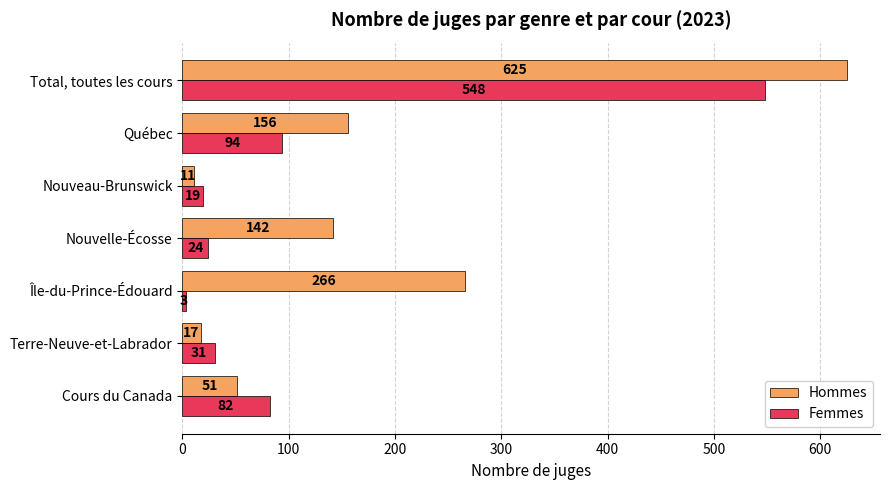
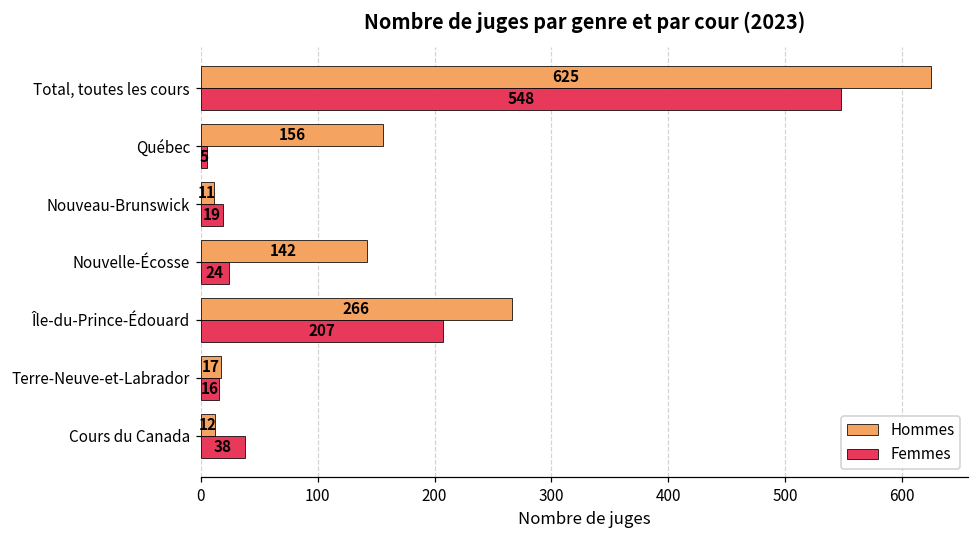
Femmes, Québec: 94 -> 5
Femmes, Île-du-Prince-Édouard: 3 -> 207
Femmes, Terre-Neuve-et-Labrador: 31 -> 16
Hommes, Cours du Canada: 51 -> 12
Femmes, Cours du Canada: 82 -> 38
